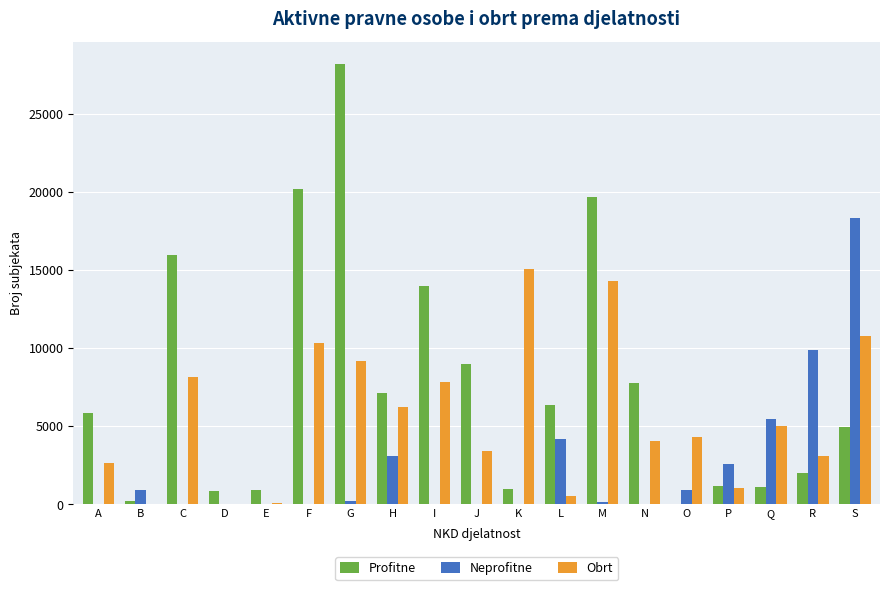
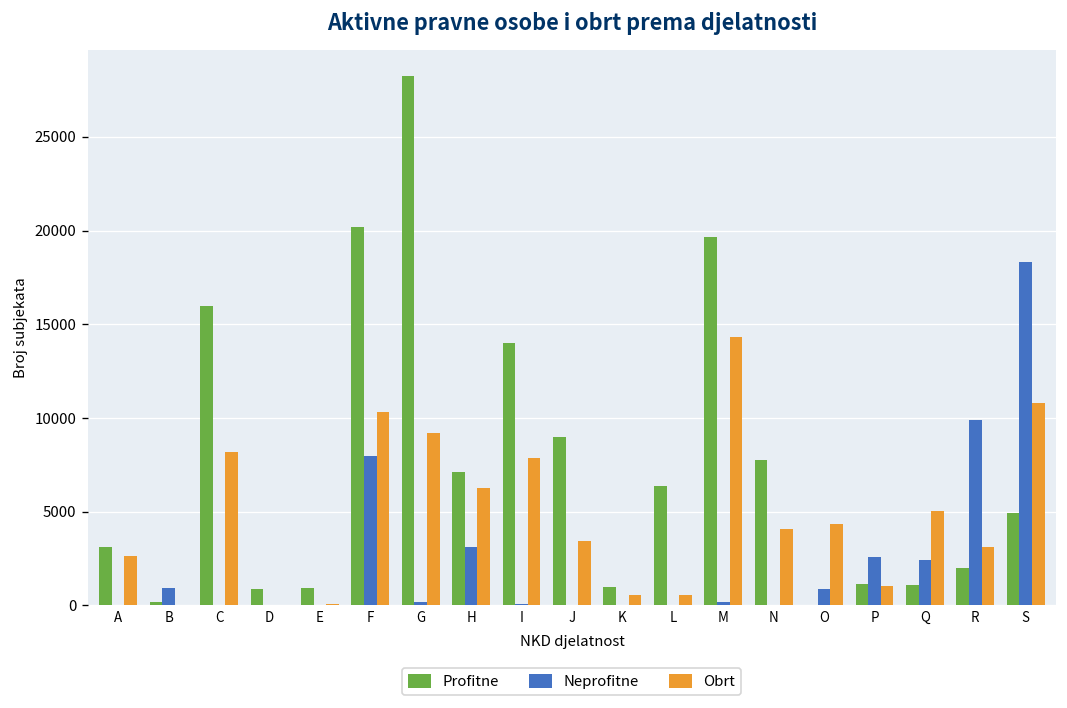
Profitne, A: 5800 -> 3100
Neprofitne, F: 0 -> 7900
Obrt, K: 15100 -> 500
Neprofitne, L: 4200 -> 0
Neprofitne, Q: 5500 -> 2400
